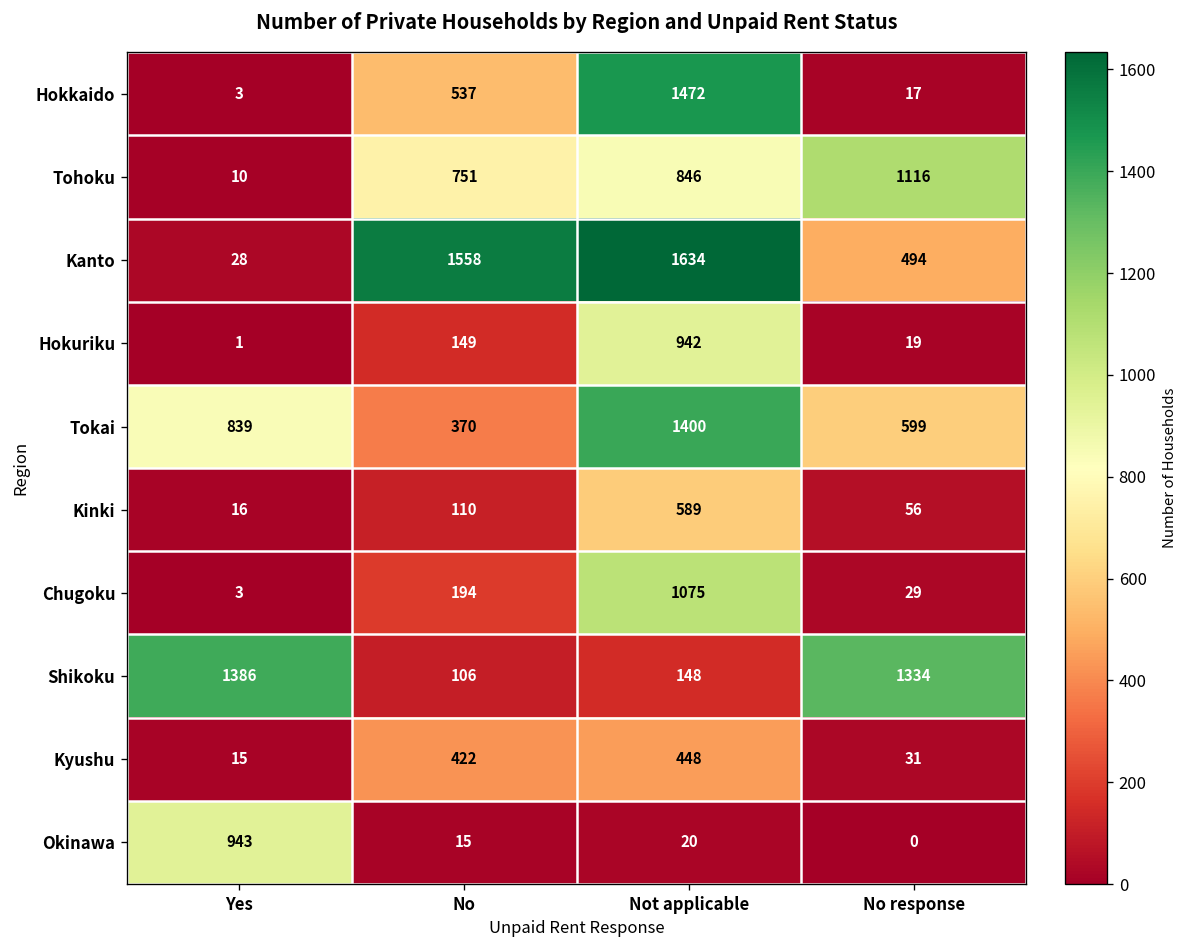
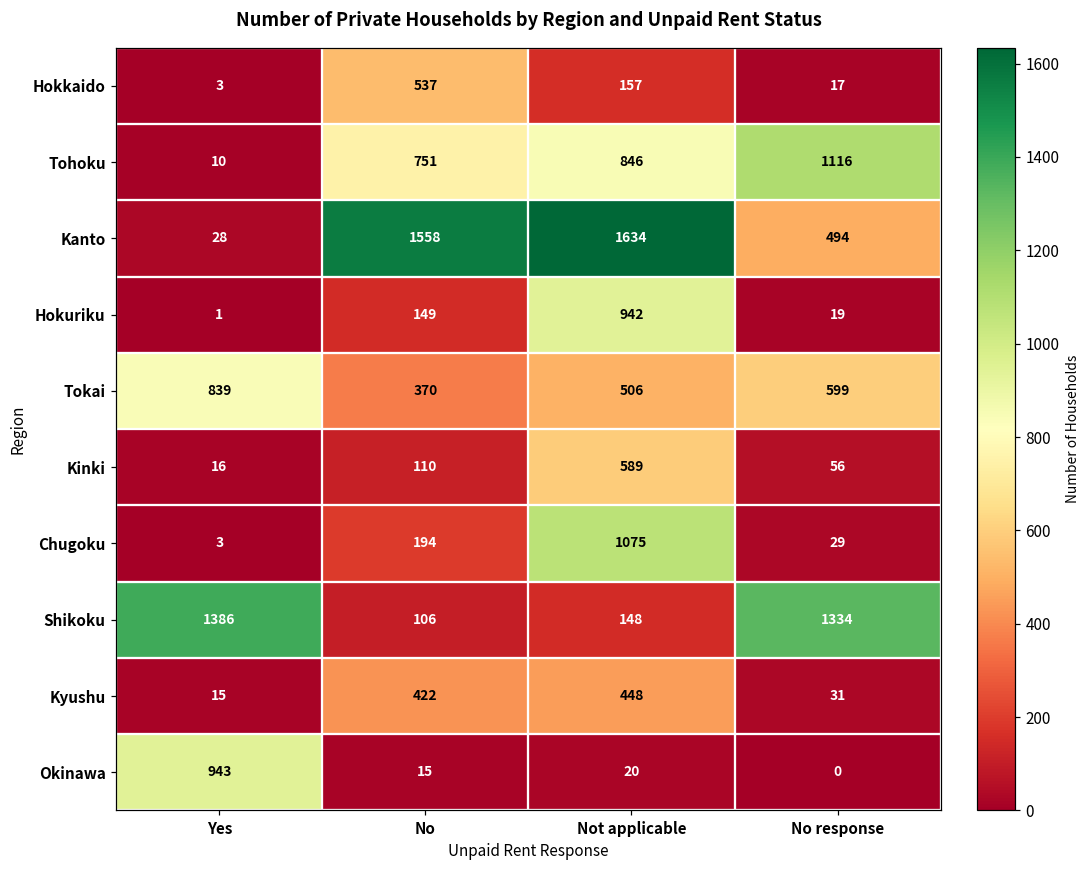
Hokkaido, Not applicable: 1472 -> 157
Tokai, Not applicable: 1400 -> 506
